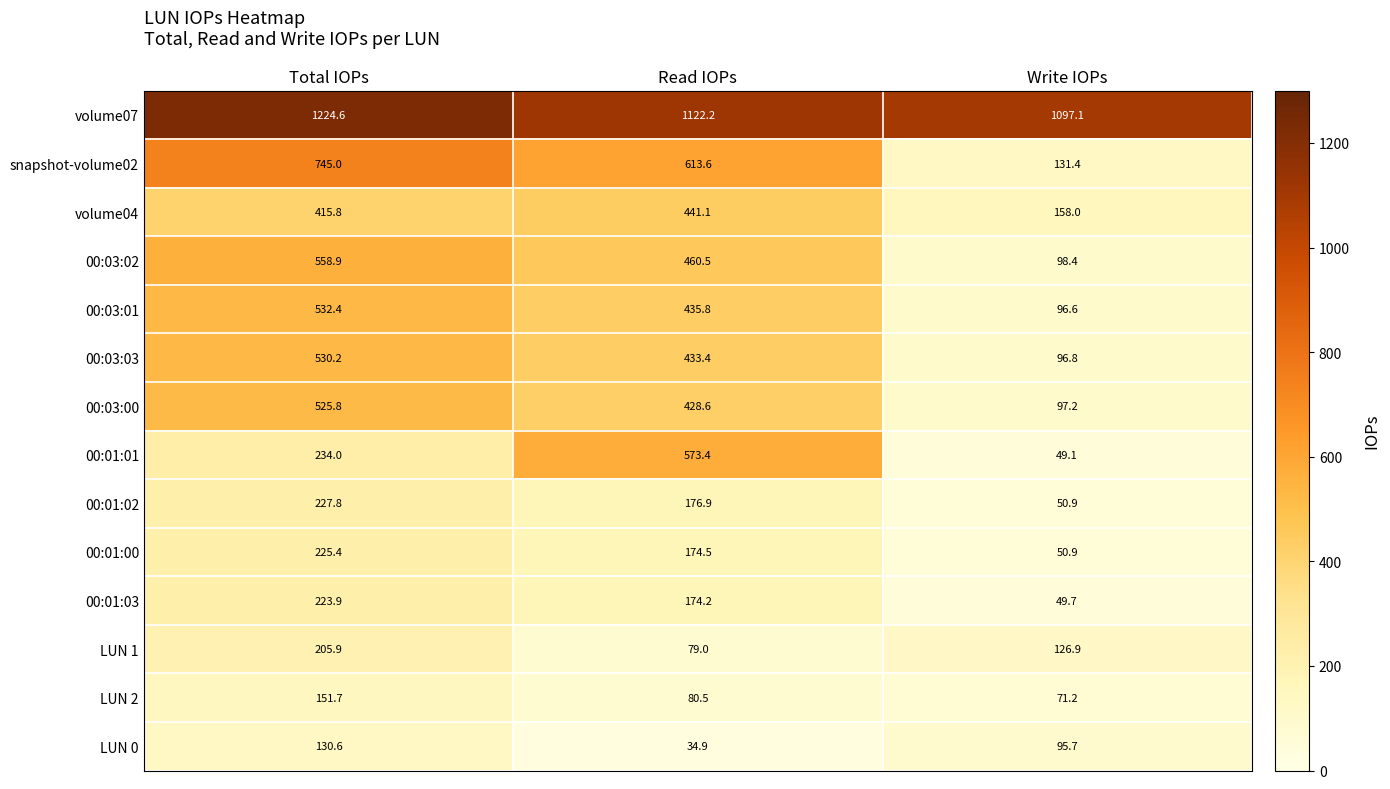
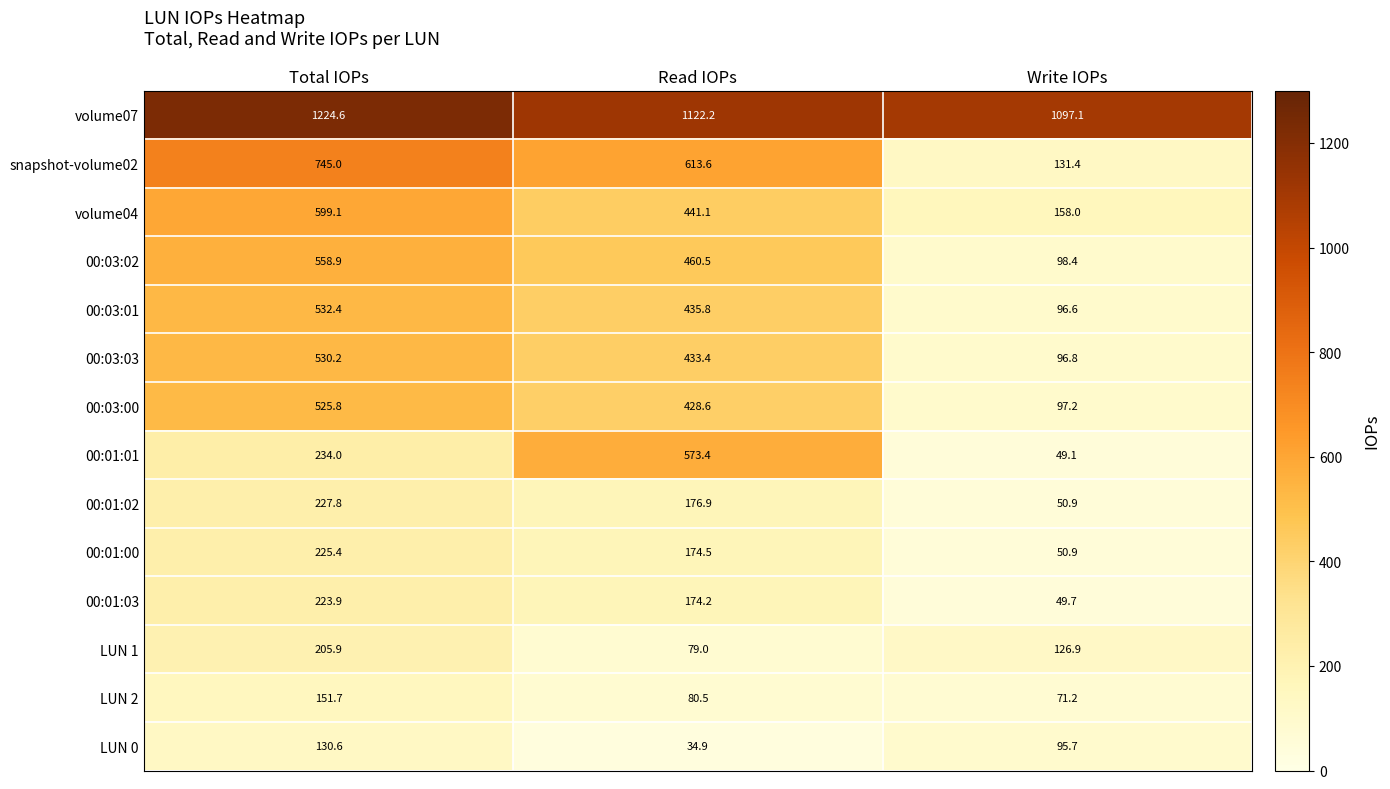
volume04, Total IOPs: 415.8 -> 599.1
